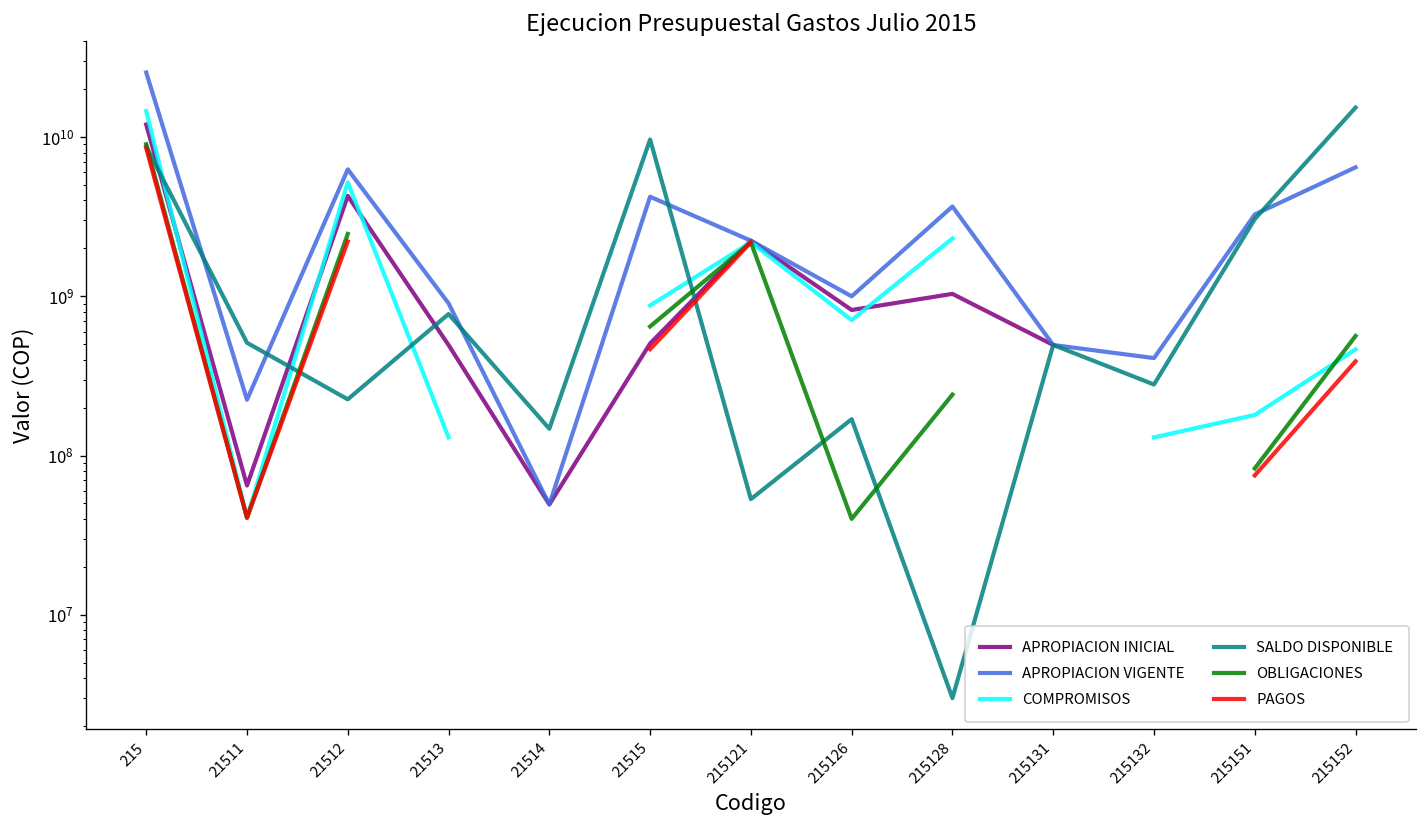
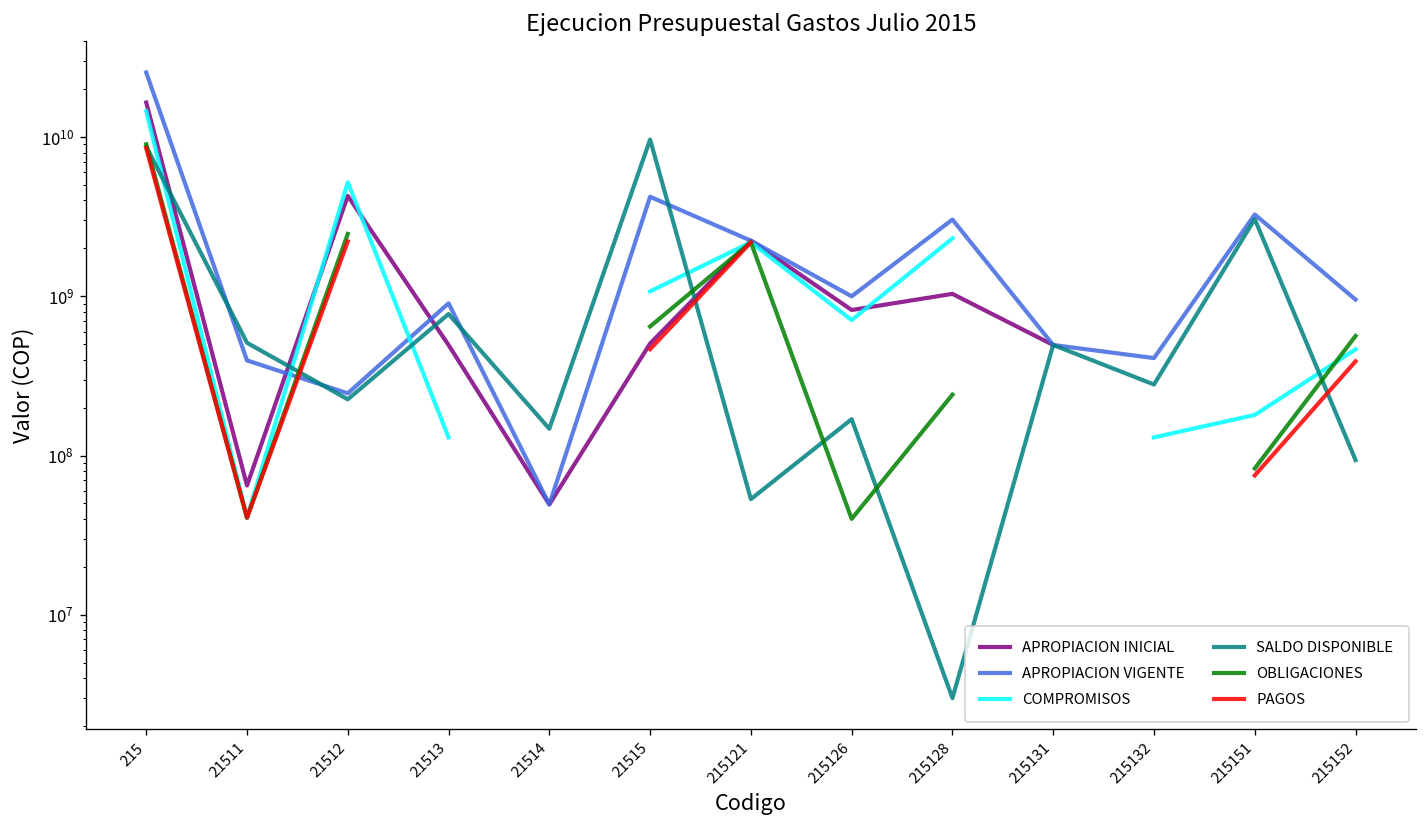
APROPIACION INICIAL, 215: 12000000000 -> 16000000000
APROPIACION VIGENTE, 21511: 220000000 -> 400000000
APROPIACION VIGENTE, 21512: 6000000000 -> 250000000
COMPROMISOS, 21515: 900000000 -> 1100000000
APROPIACION VIGENTE, 215128: 3700000000 -> 3000000000
APROPIACION VIGENTE, 215152: 6000000000 -> 1000000000
SALDO DISPONIBLE, 215152: 15000000000 -> 90000000
